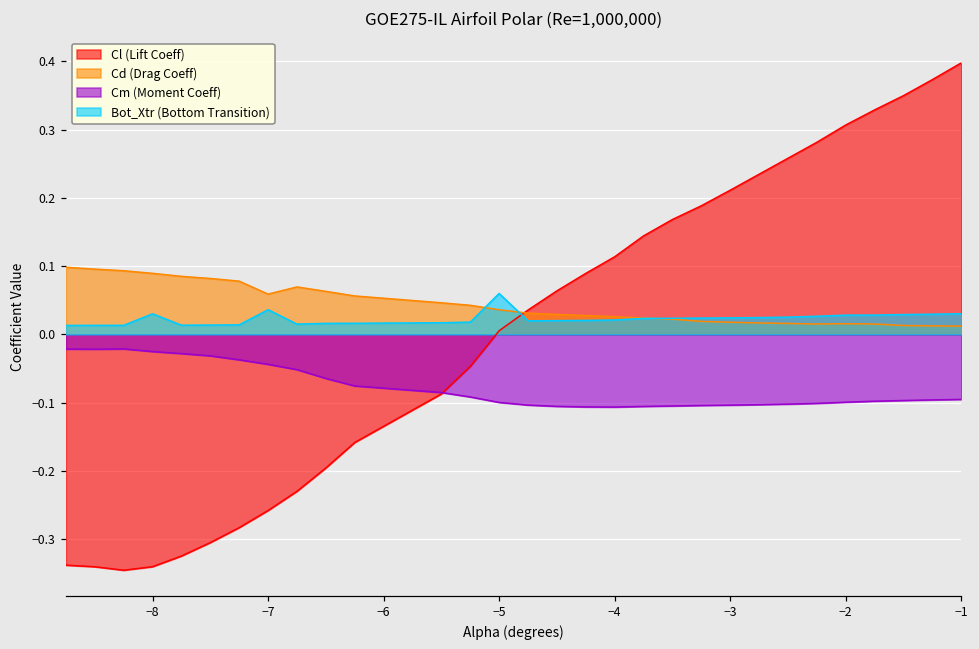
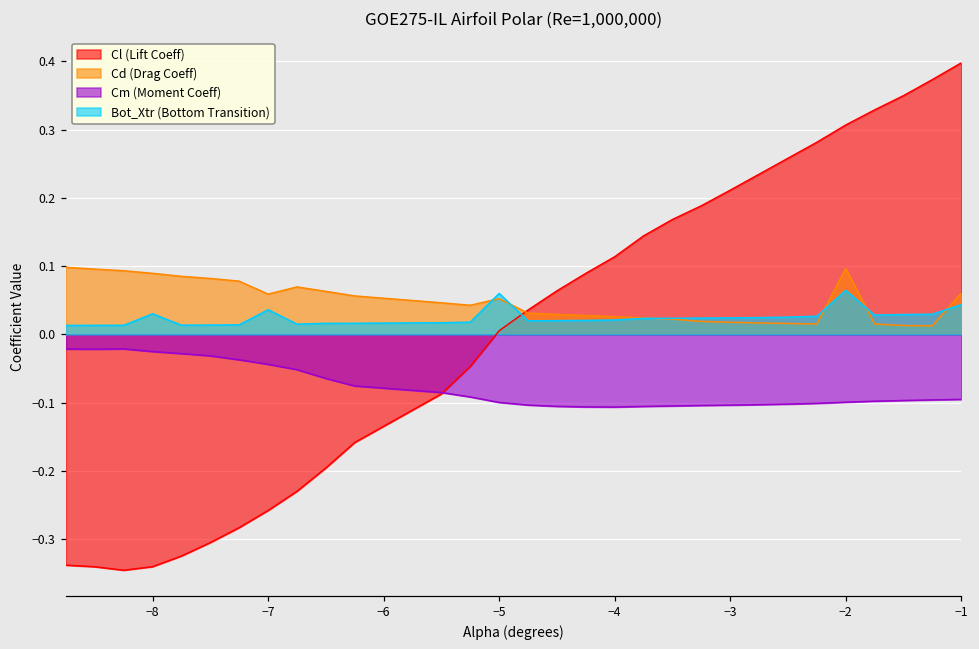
Cd (Drag Coeff), −5: 0.04 -> 0.05
Cd (Drag Coeff), −2: 0.02 -> 0.10
Bot_Xtr (Bottom Transition), −2: 0.03 -> 0.06
Cd (Drag Coeff), −1: 0.01 -> 0.06
Bot_Xtr (Bottom Transition), −1: 0.03 -> 0.04
